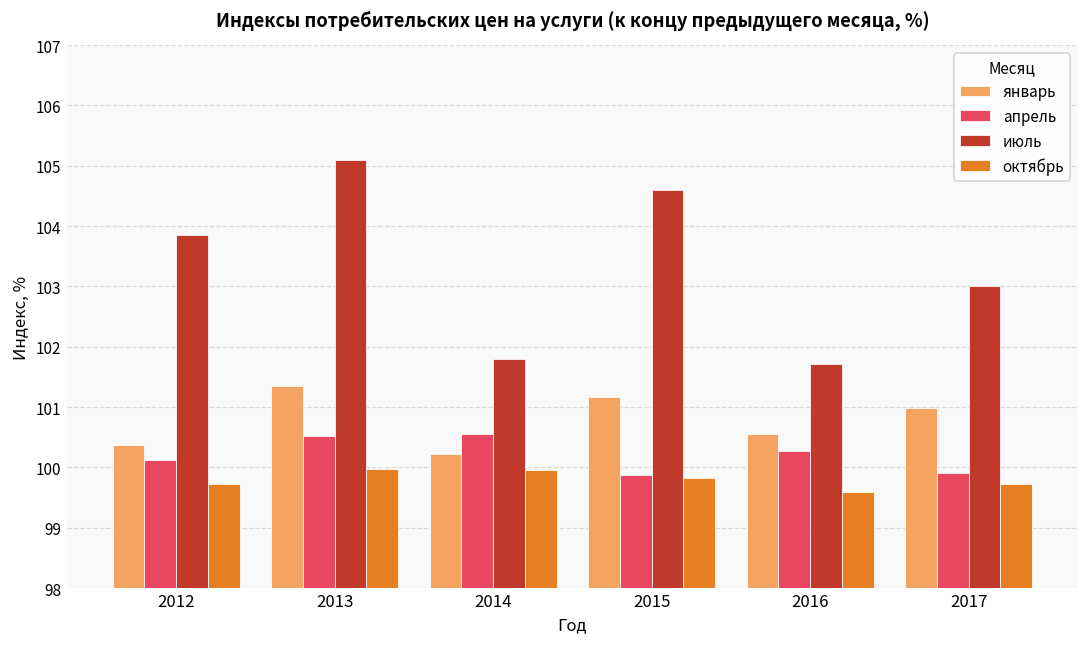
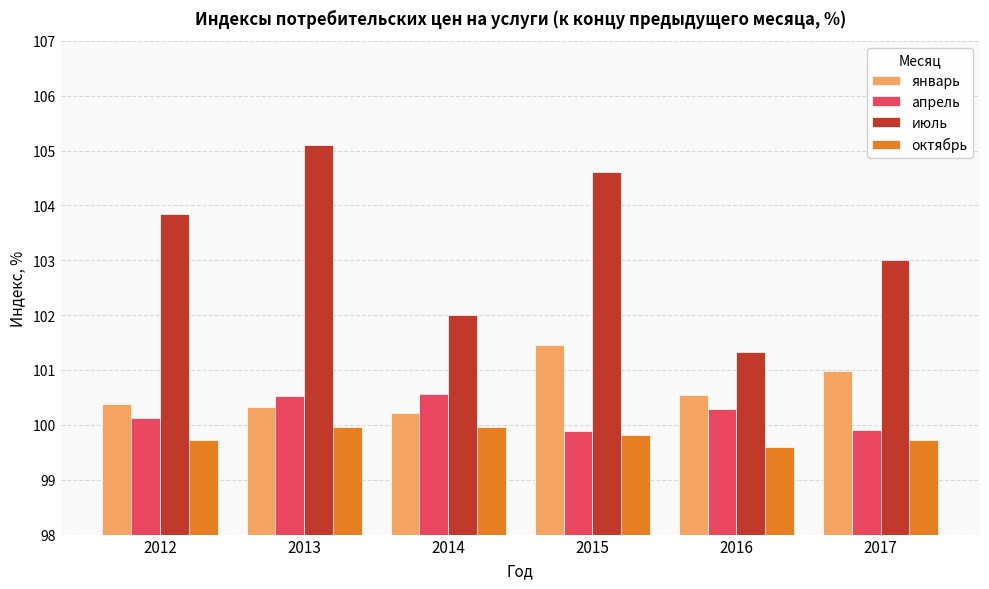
январь, 2013: 101.4 -> 100.3
июль, 2014: 101.8 -> 102.0
январь, 2015: 101.2 -> 101.5
июль, 2016: 101.7 -> 101.3
